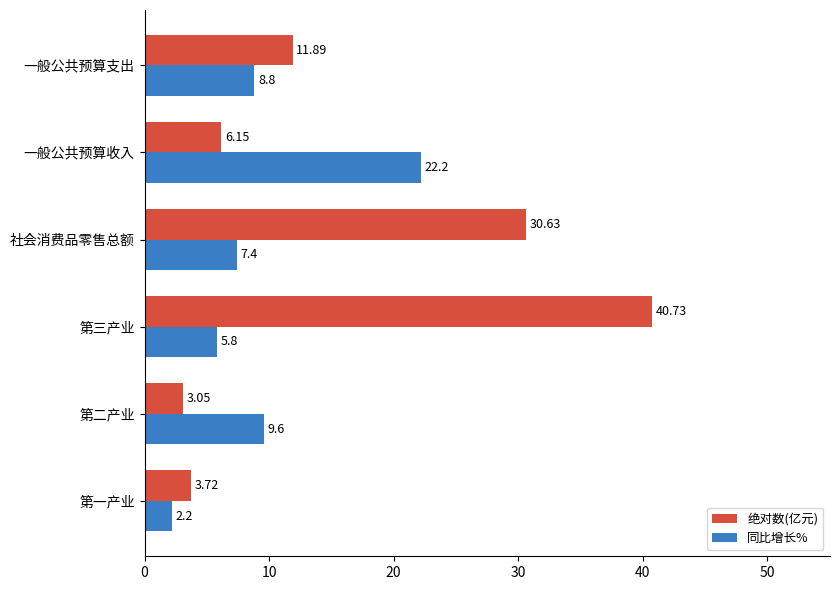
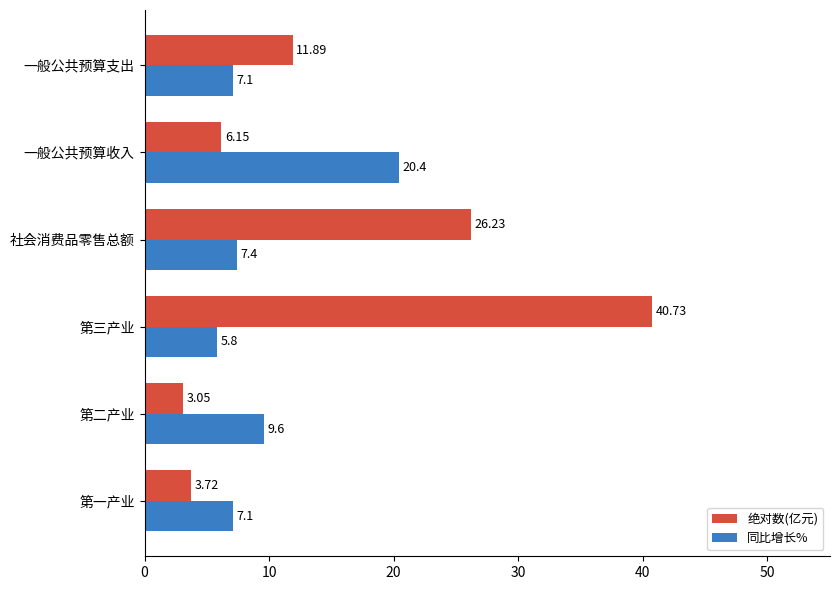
同比增长%, 一般公共预算支出: 8.8 -> 7.1
同比增长%, 一般公共预算收入: 22.2 -> 20.4
绝对数(亿元), 社会消费品零售总额: 30.63 -> 26.23
同比增长%, 第一产业: 2.2 -> 7.1
